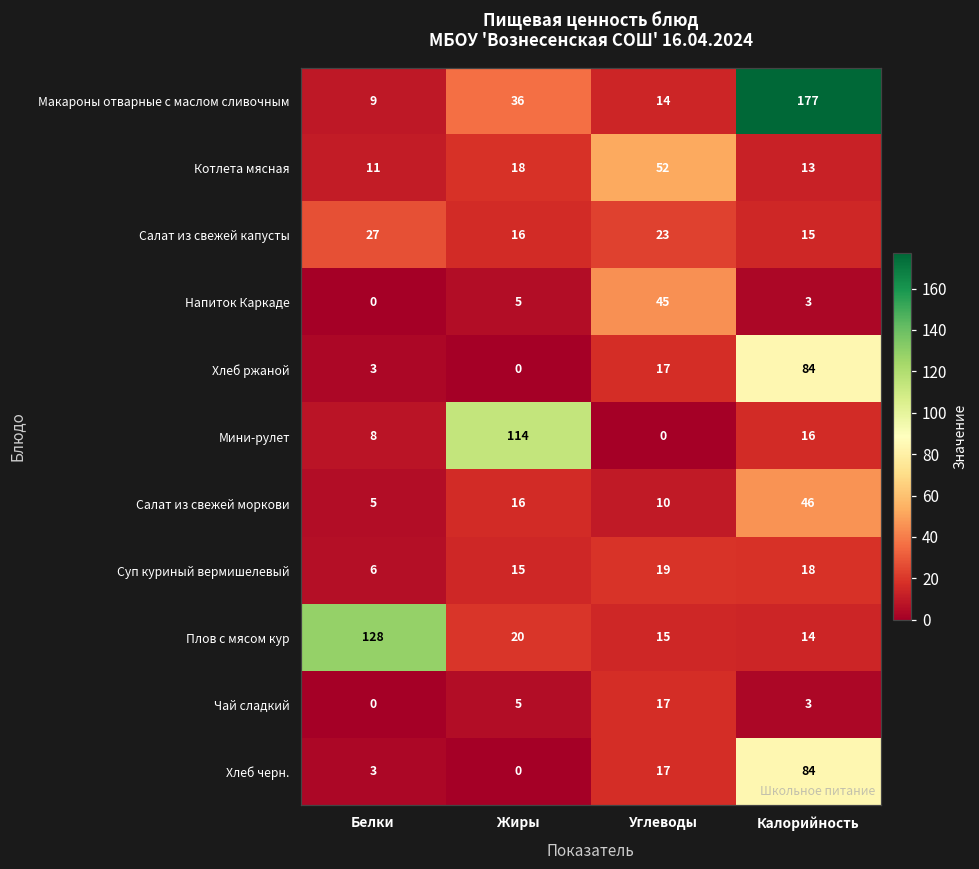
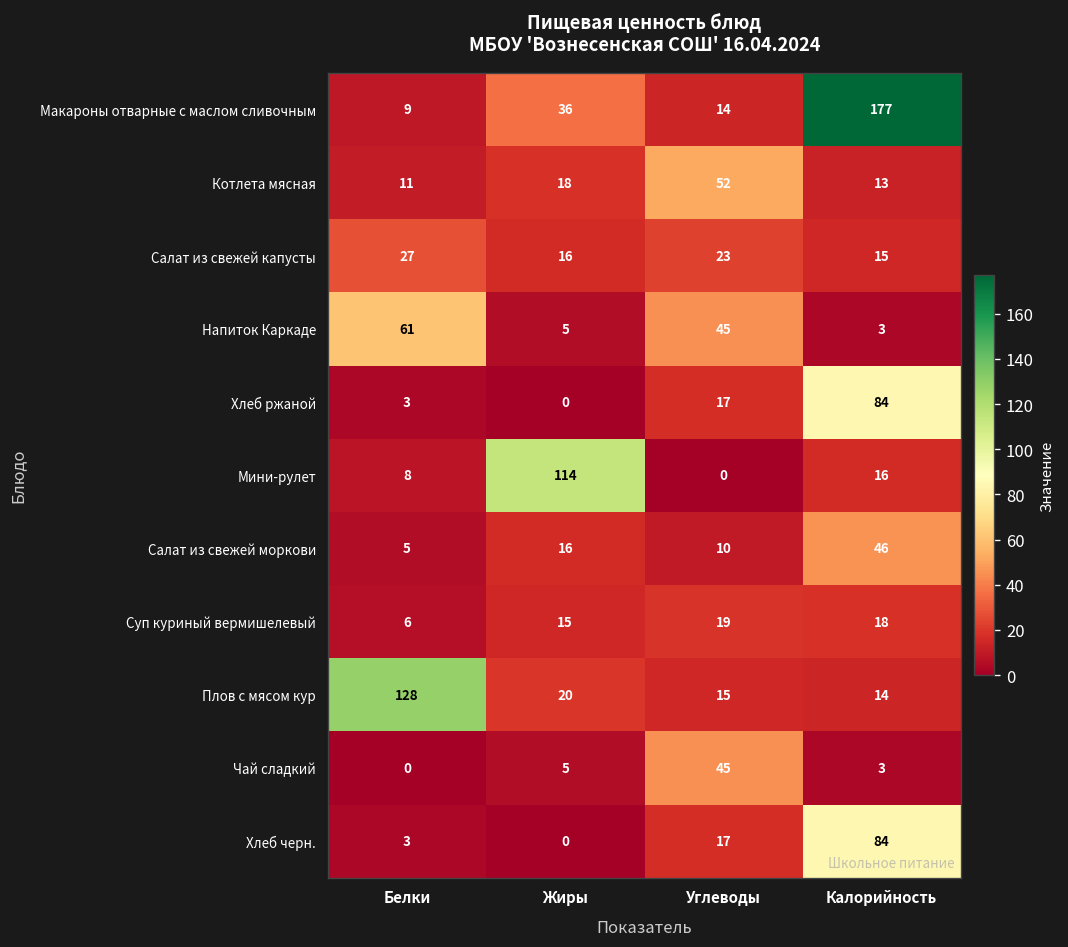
Напиток Каркаде, Белки: 0 -> 61
Чай сладкий, Углеводы: 17 -> 45
